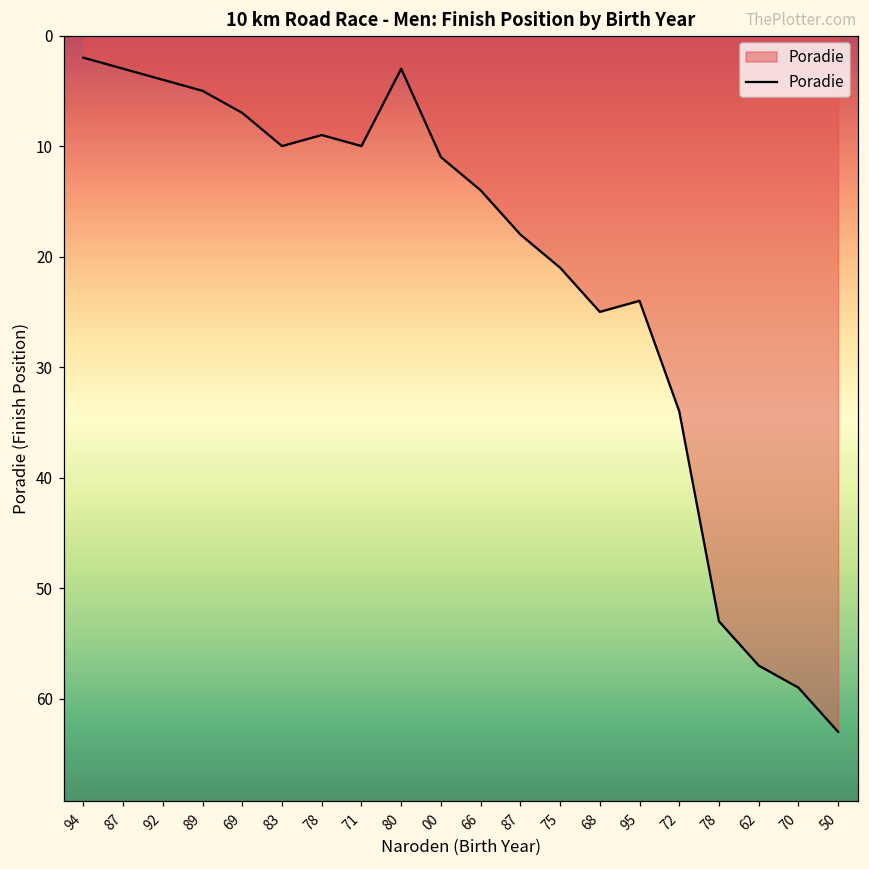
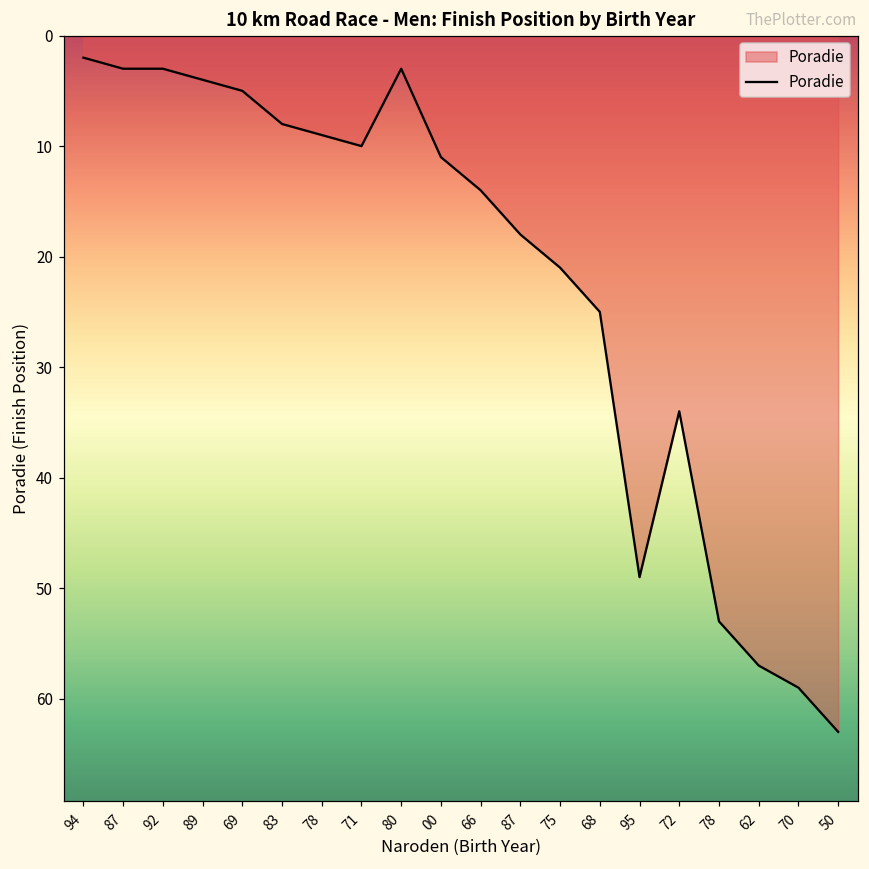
92: 4 -> 3
89: 5 -> 4
69: 7 -> 5
83: 10 -> 8
95: 24 -> 49
